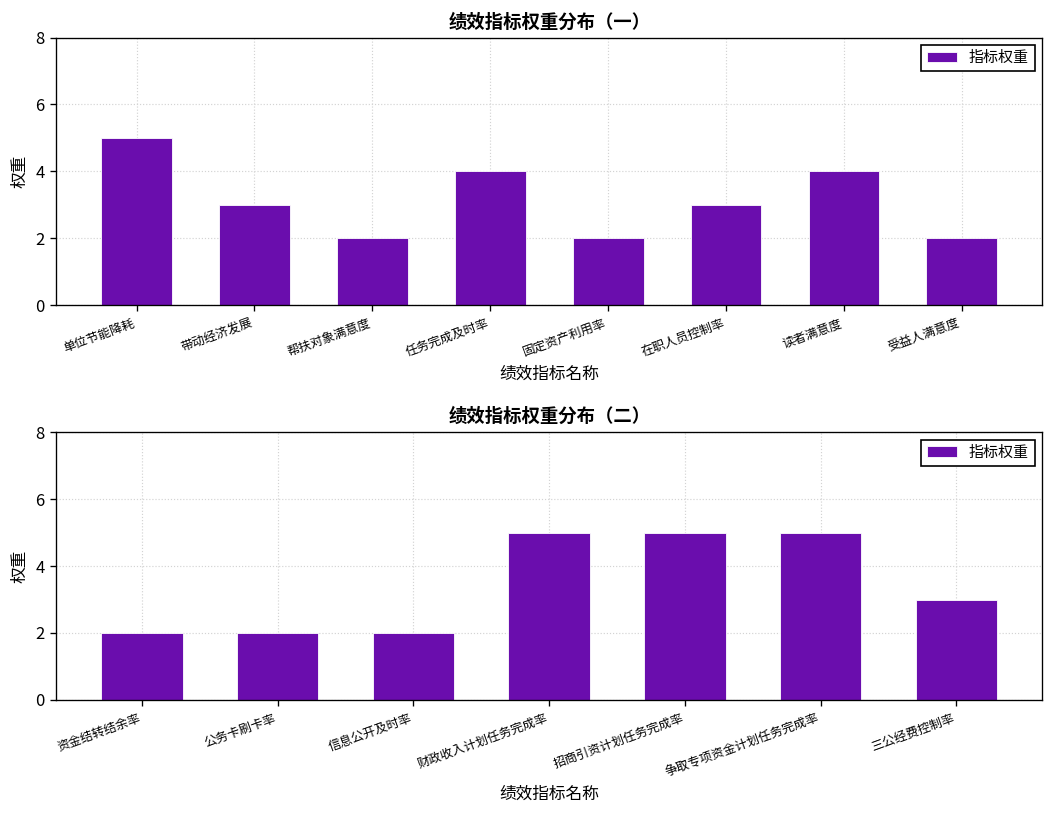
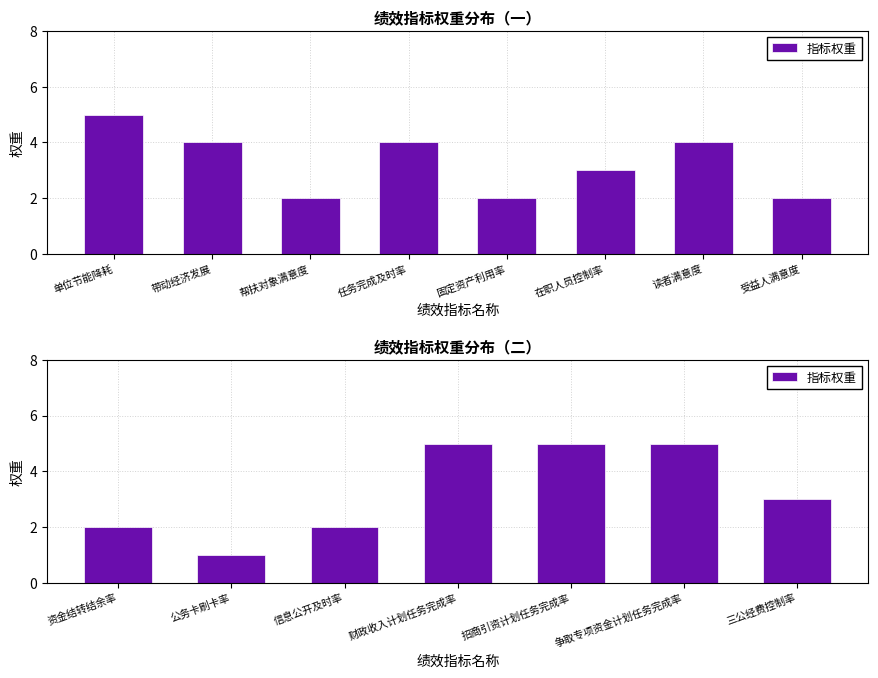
绩效指标权重分布（一）, 带动经济发展: 3 -> 4
绩效指标权重分布（二）, 公务卡刷卡率: 2 -> 1
